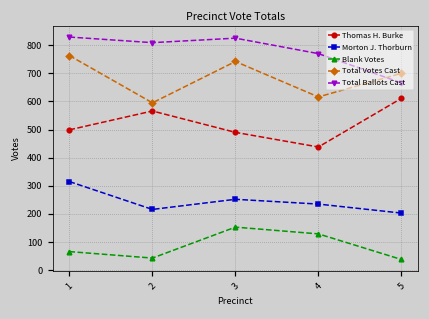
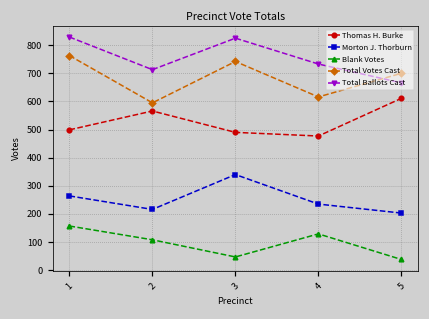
Morton J. Thorburn, 1: 320 -> 260
Blank Votes, 1: 70 -> 160
Blank Votes, 2: 40 -> 110
Total Ballots Cast, 2: 810 -> 710
Morton J. Thorburn, 3: 250 -> 340
Blank Votes, 3: 150 -> 50
Thomas H. Burke, 4: 440 -> 480
Total Ballots Cast, 4: 770 -> 730
